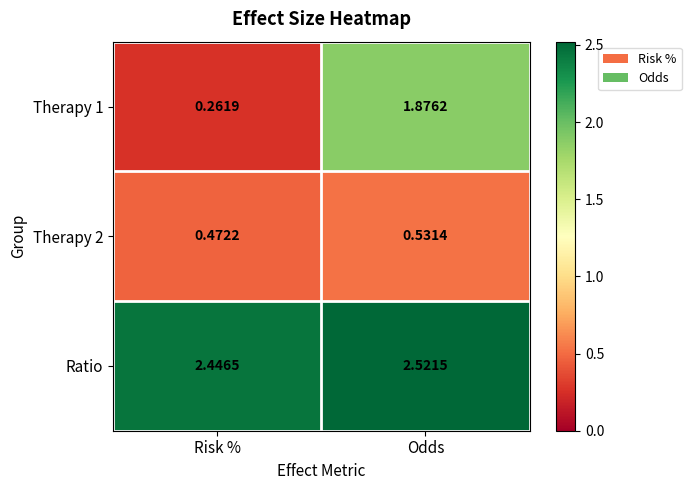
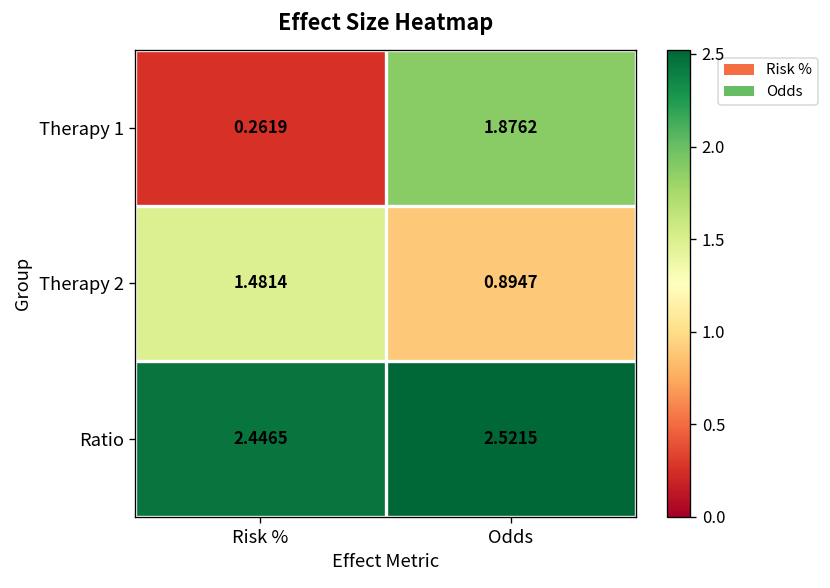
Therapy 2, Risk %: 0.4722 -> 1.4814
Therapy 2, Odds: 0.5314 -> 0.8947
